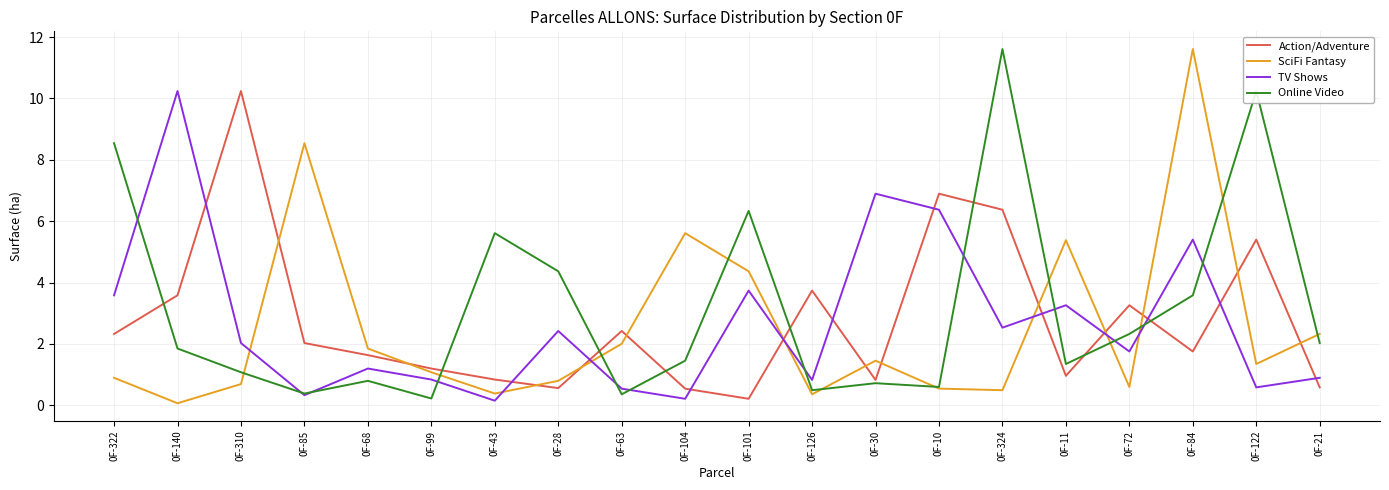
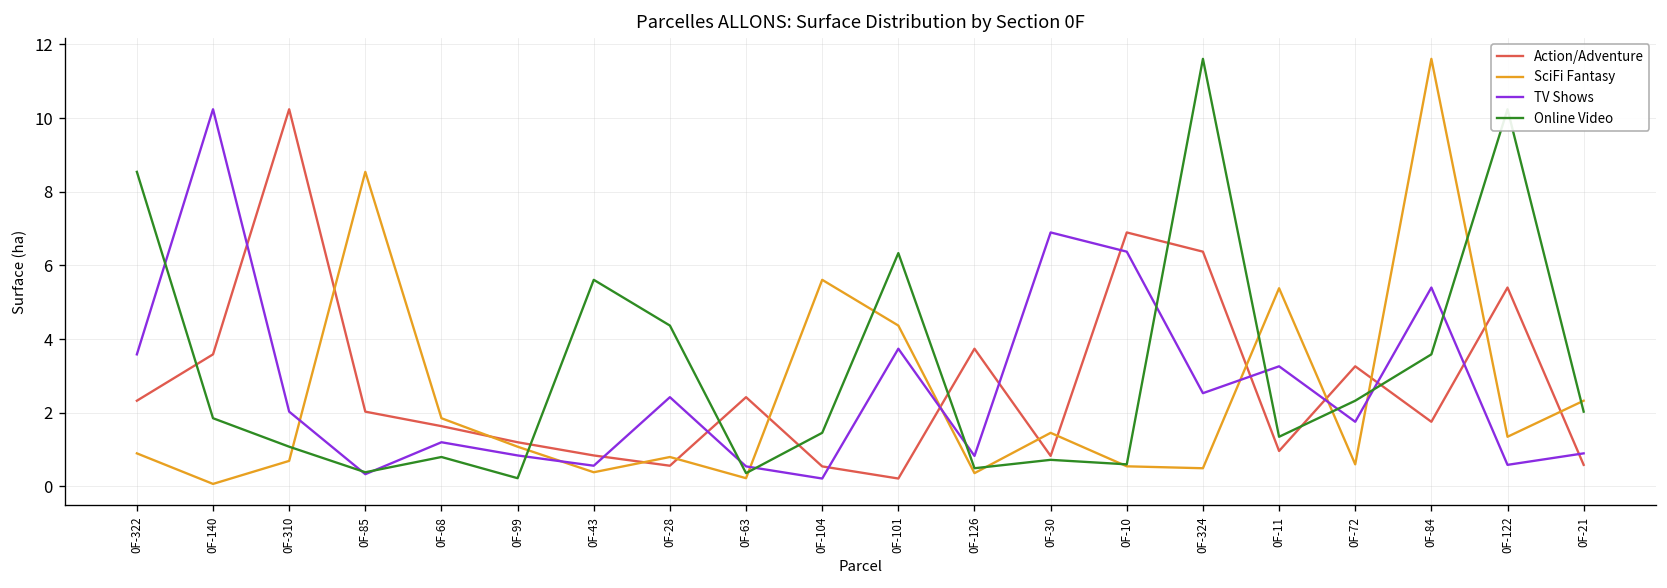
TV Shows, 0F-43: 0.2 -> 0.6
SciFi Fantasy, 0F-63: 2.0 -> 0.2
